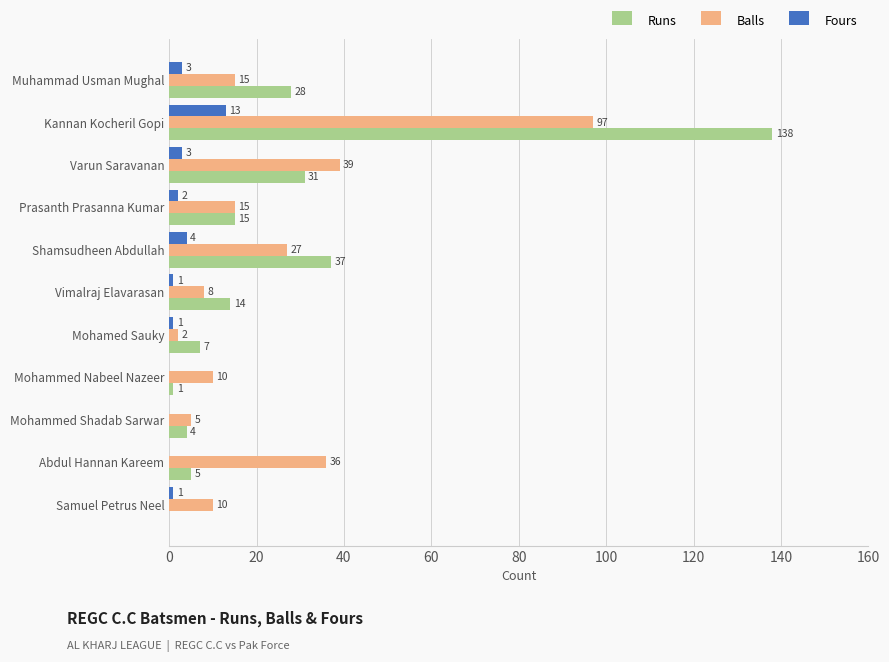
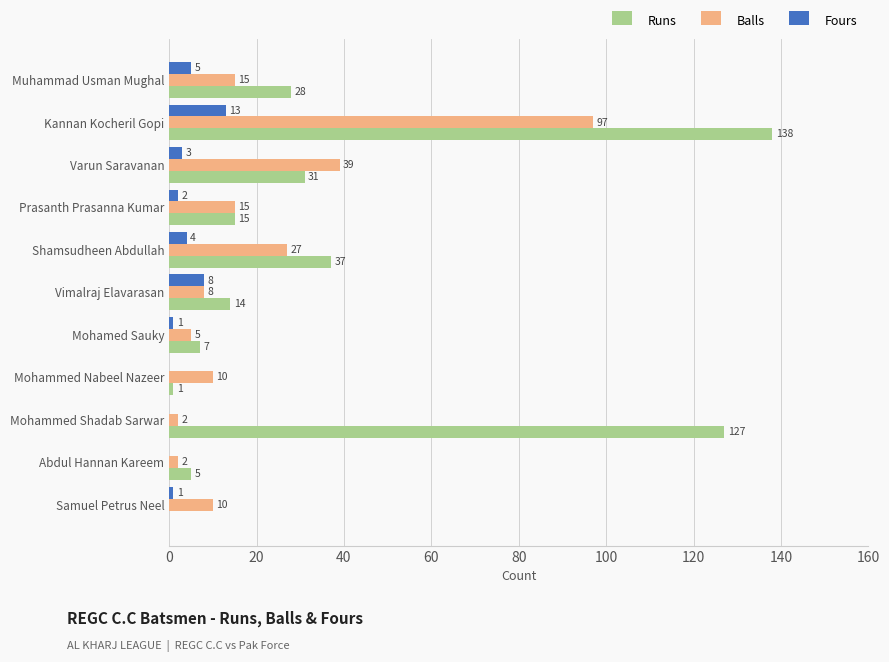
Fours, Muhammad Usman Mughal: 3 -> 5
Fours, Vimalraj Elavarasan: 1 -> 8
Balls, Mohamed Sauky: 2 -> 5
Balls, Mohammed Shadab Sarwar: 5 -> 2
Runs, Mohammed Shadab Sarwar: 4 -> 127
Balls, Abdul Hannan Kareem: 36 -> 2
